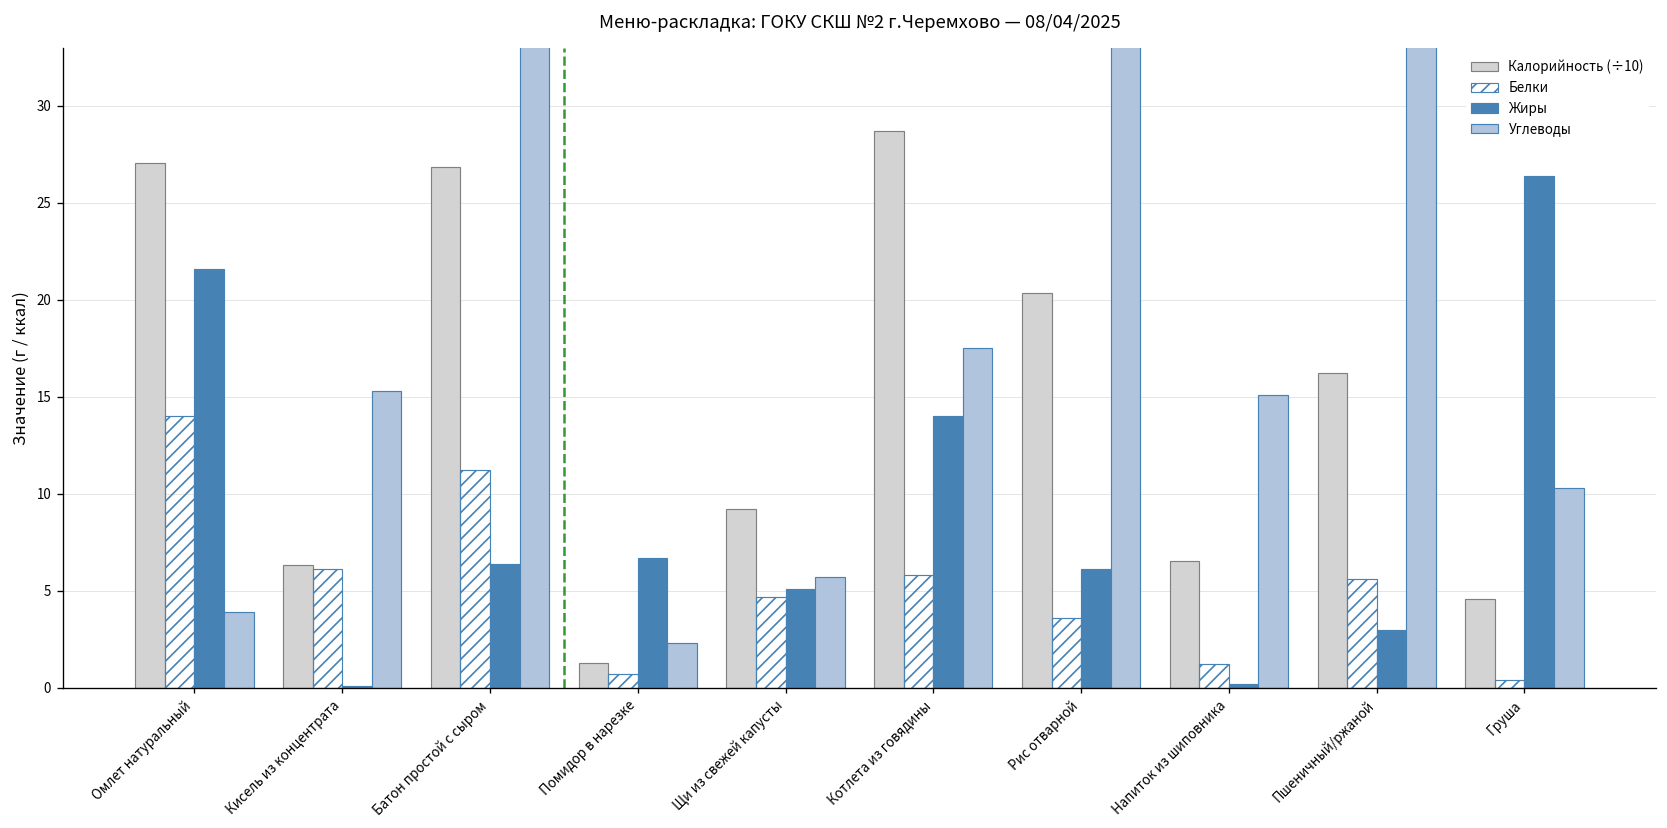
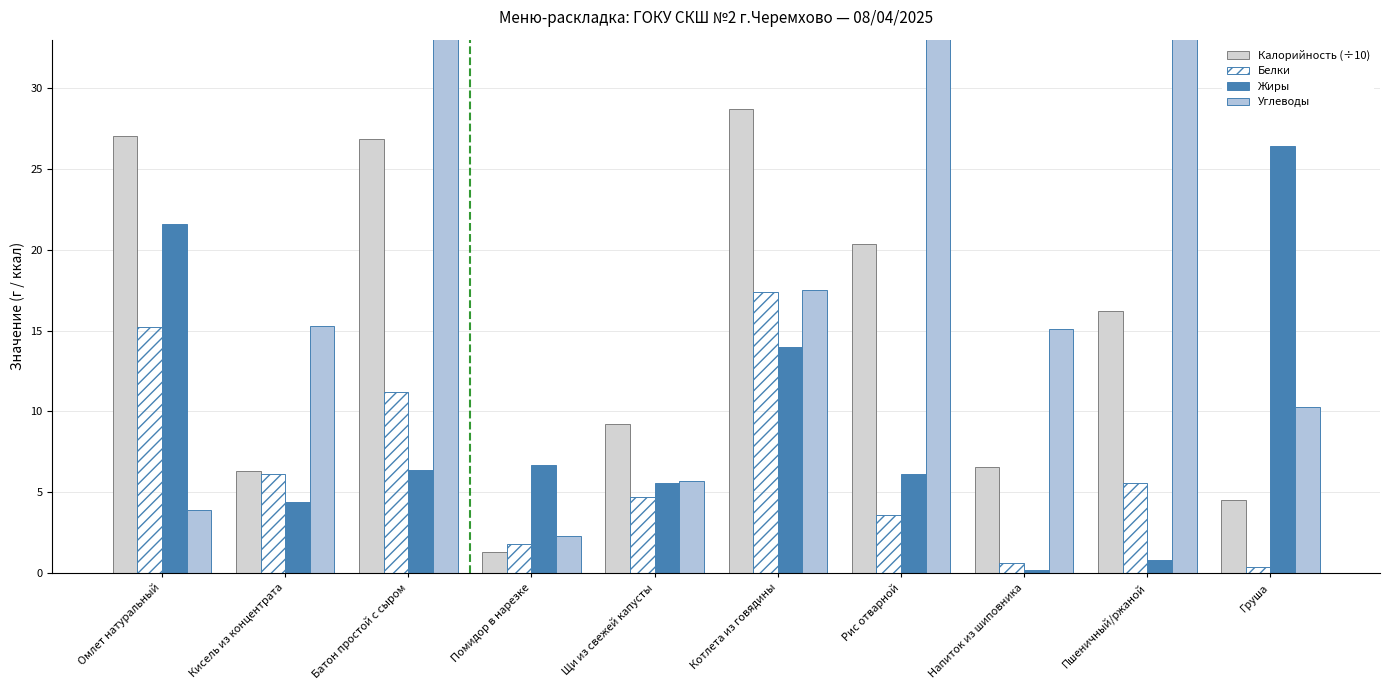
Белки, Омлет натуральный: 14.0 -> 15.2
Жиры, Кисель из концентрата: 0.1 -> 4.4
Белки, Помидор в нарезке: 0.7 -> 1.8
Жиры, Щи из свежей капусты: 5.1 -> 5.6
Белки, Котлета из говядины: 5.8 -> 17.4
Белки, Напиток из шиповника: 1.2 -> 0.6
Жиры, Пшеничный/ржаной: 3.0 -> 0.8
